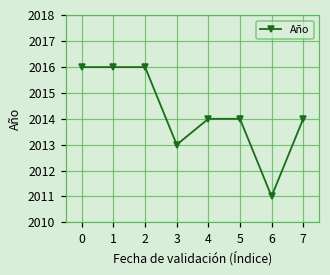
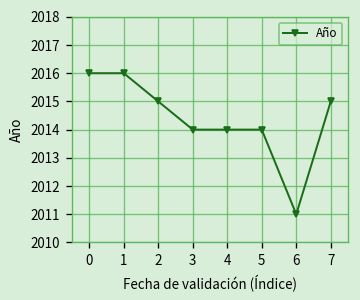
2: 2016 -> 2015
3: 2013 -> 2014
7: 2014 -> 2015
